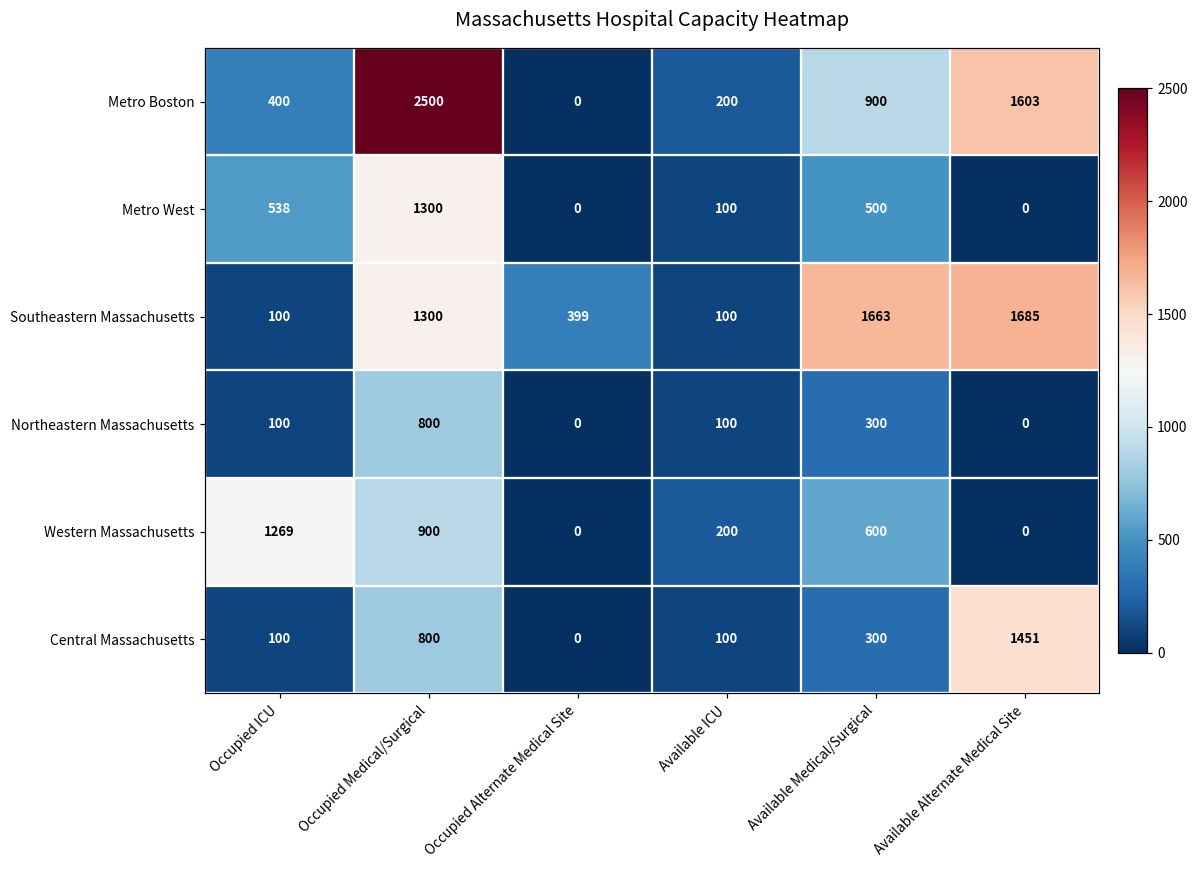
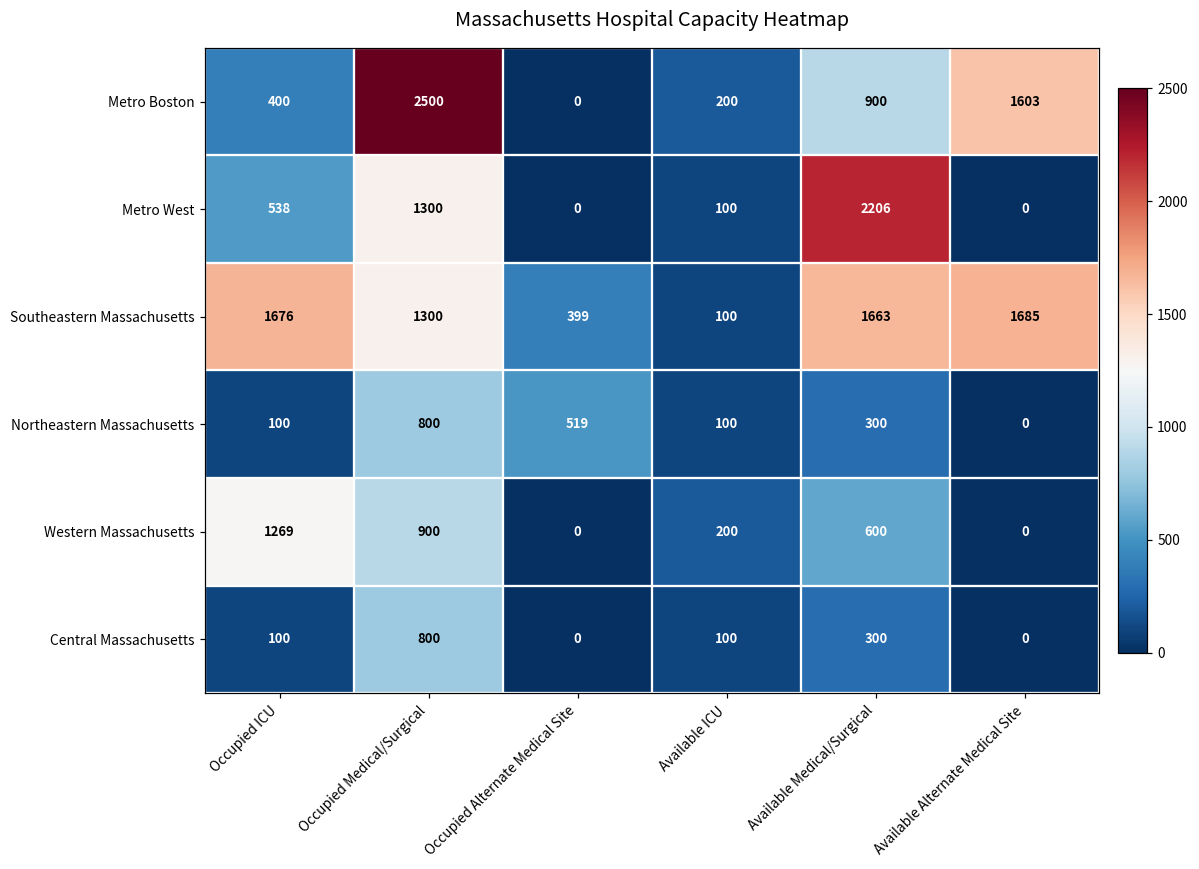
Metro West, Available Medical/Surgical: 500 -> 2206
Southeastern Massachusetts, Occupied ICU: 100 -> 1676
Northeastern Massachusetts, Occupied Alternate Medical Site: 0 -> 519
Central Massachusetts, Available Alternate Medical Site: 1451 -> 0
